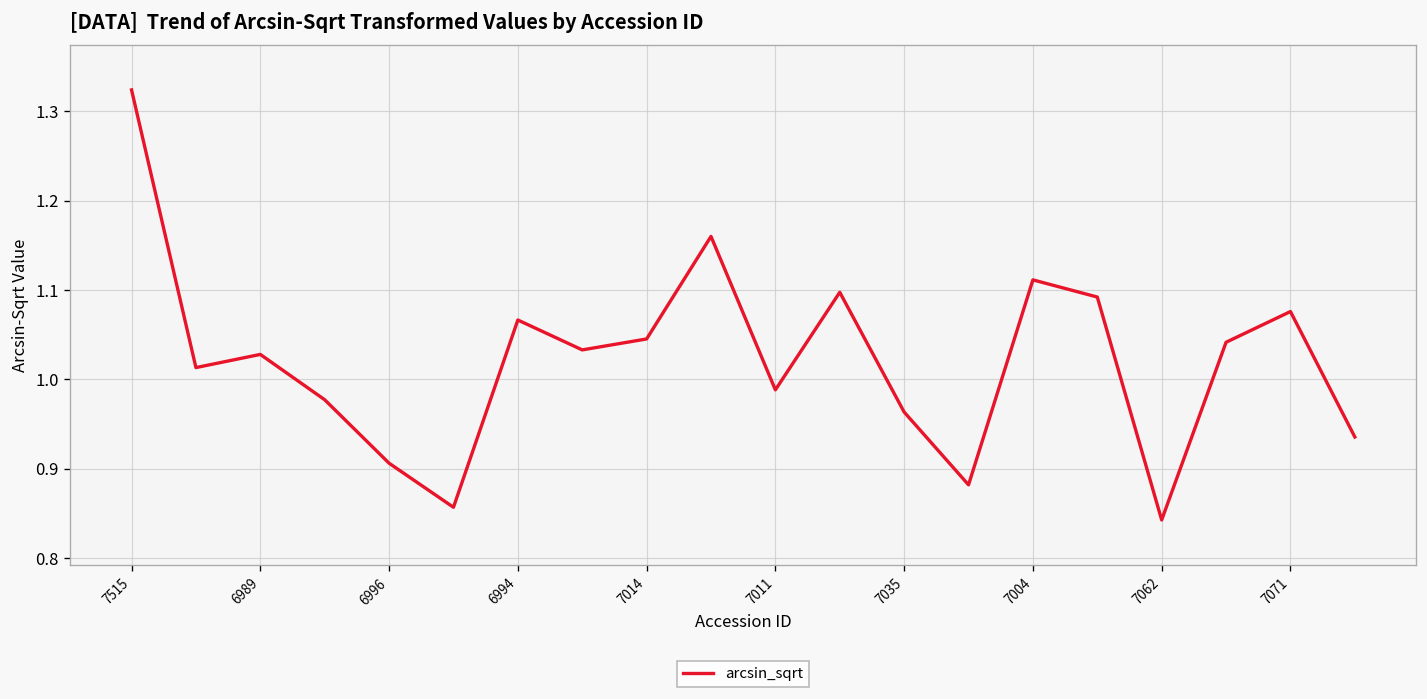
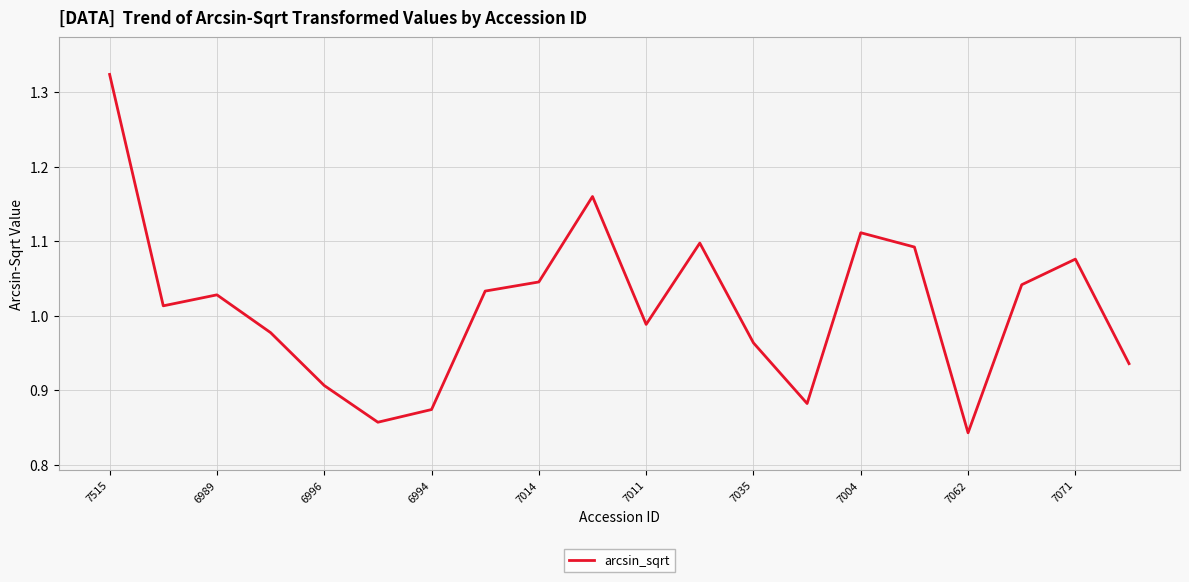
6994: 1.07 -> 0.87
